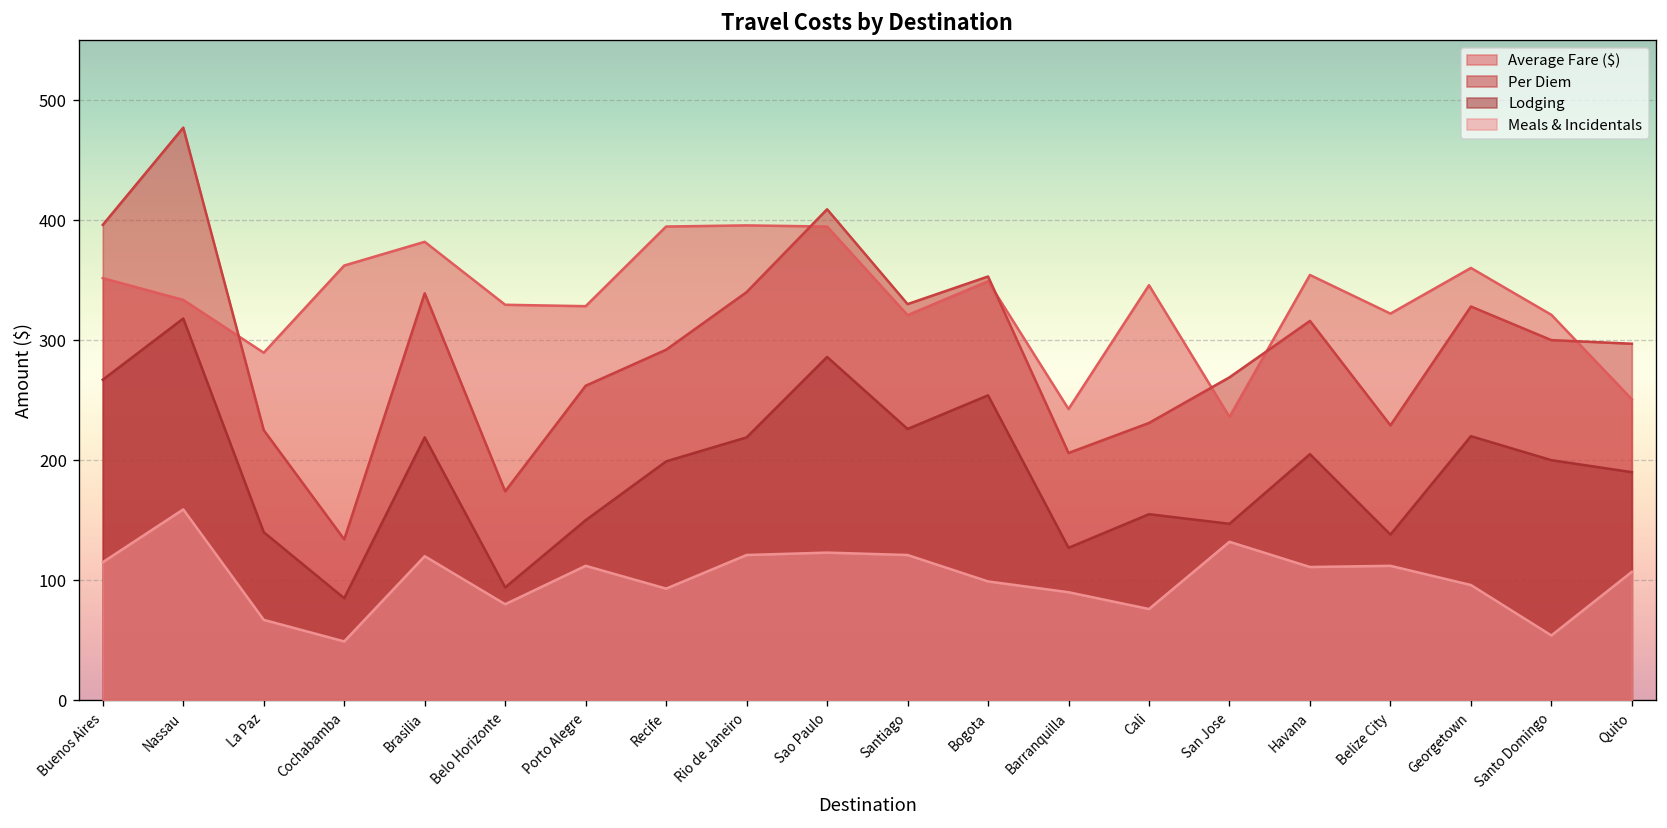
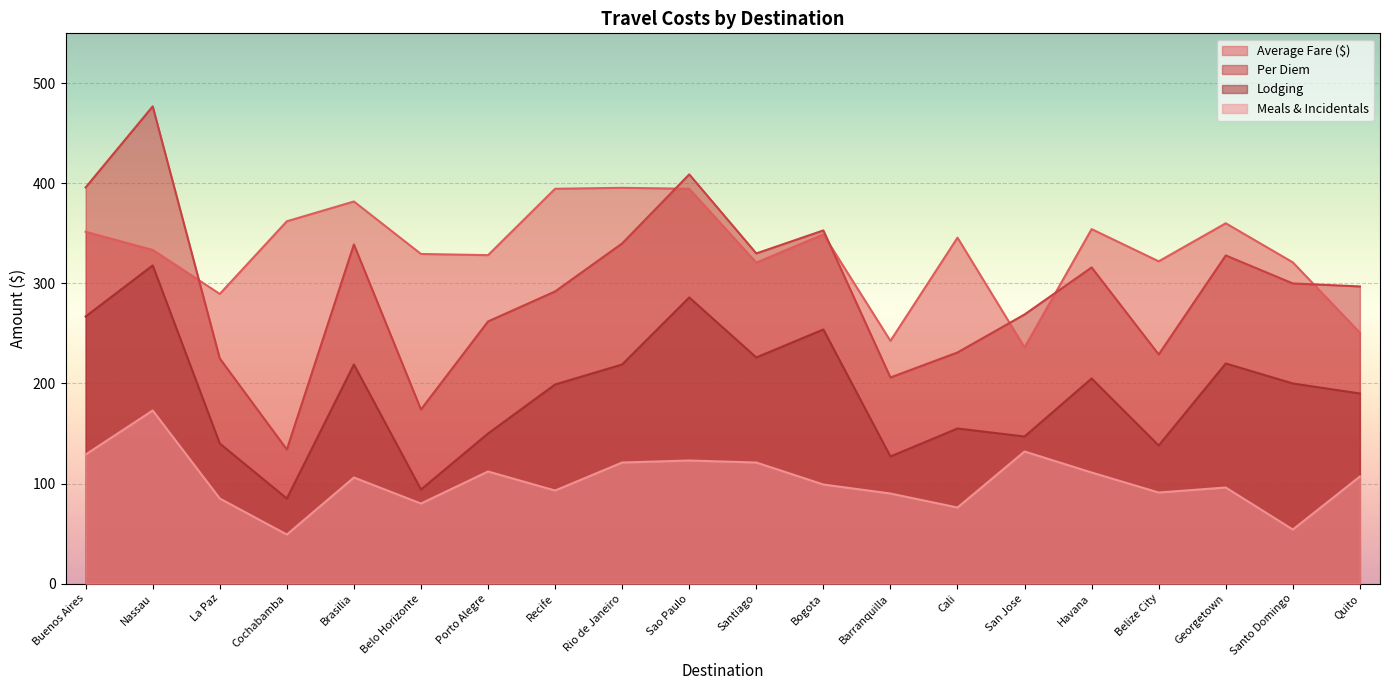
Meals & Incidentals, Buenos Aires: 115 -> 129
Meals & Incidentals, Nassau: 159 -> 173
Meals & Incidentals, La Paz: 67 -> 85
Meals & Incidentals, Brasilia: 120 -> 106
Meals & Incidentals, Belize City: 112 -> 91
